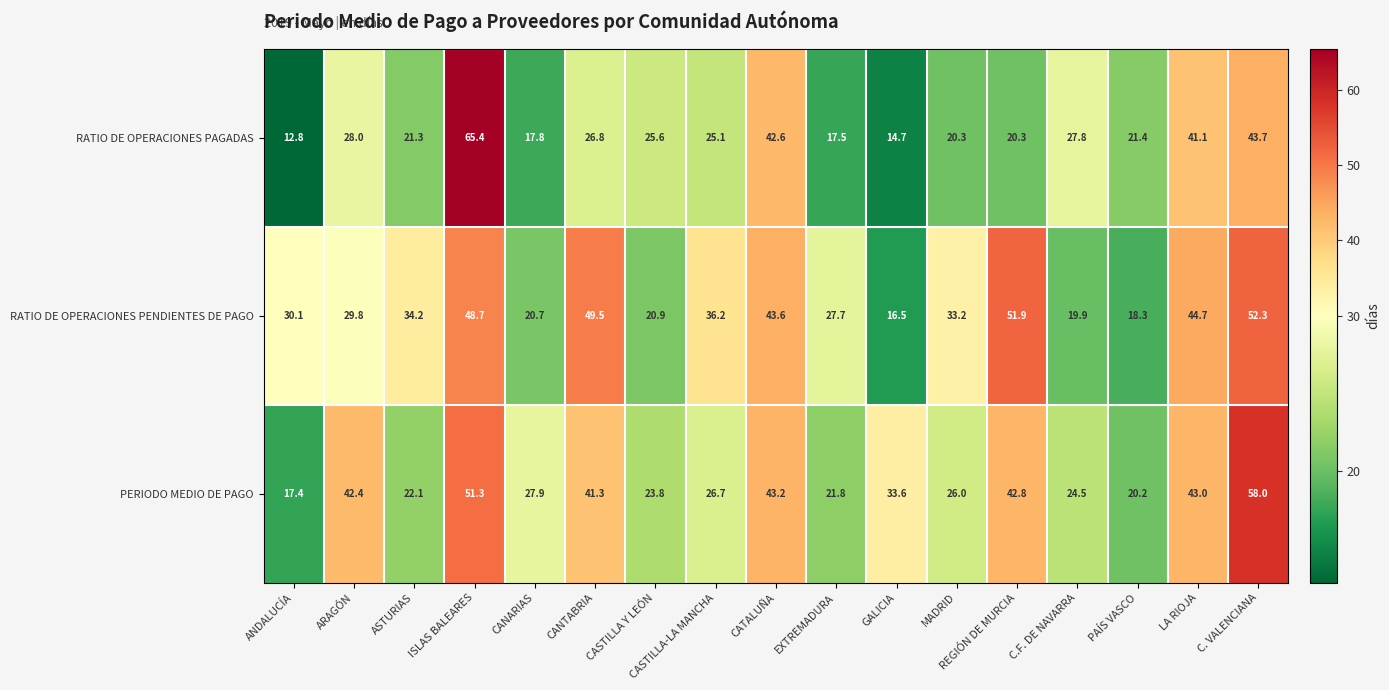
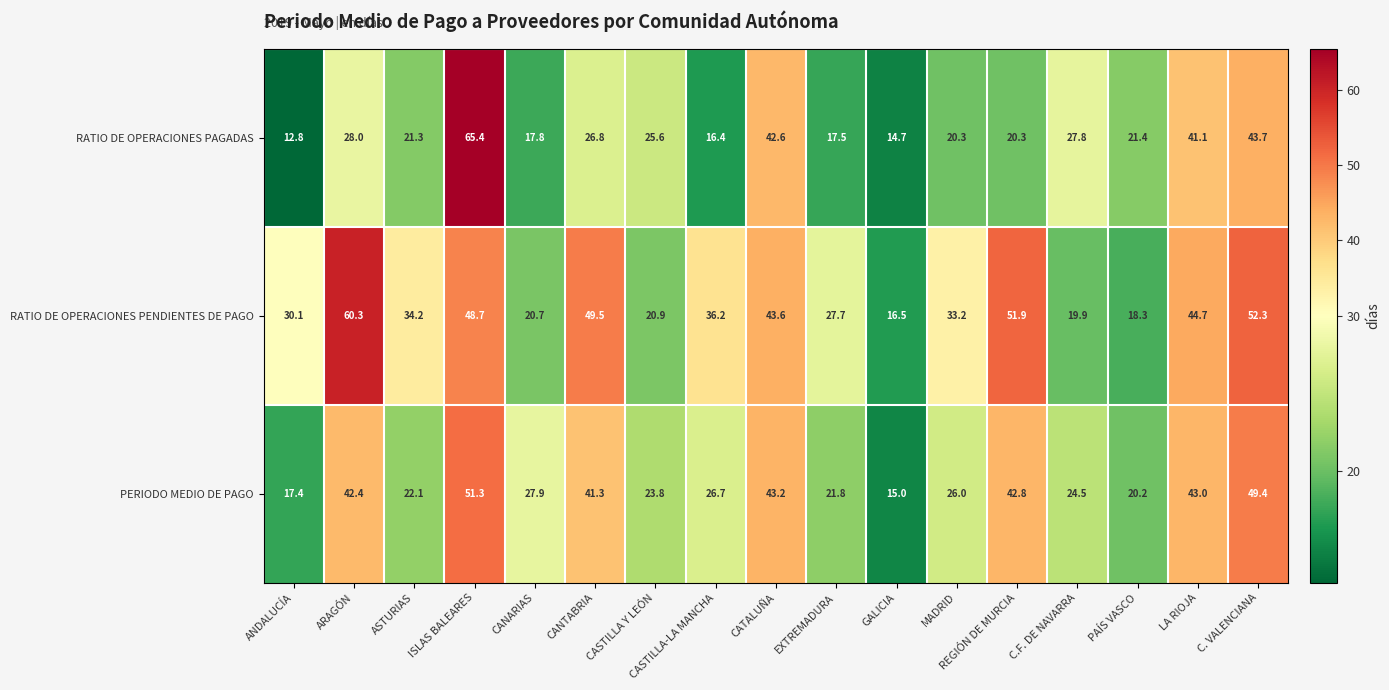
RATIO DE OPERACIONES PAGADAS, CASTILLA-LA MANCHA: 25.1 -> 16.4
RATIO DE OPERACIONES PENDIENTES DE PAGO, ARAGÓN: 29.8 -> 60.3
PERIODO MEDIO DE PAGO, GALICIA: 33.6 -> 15.0
PERIODO MEDIO DE PAGO, C. VALENCIANA: 58.0 -> 49.4
